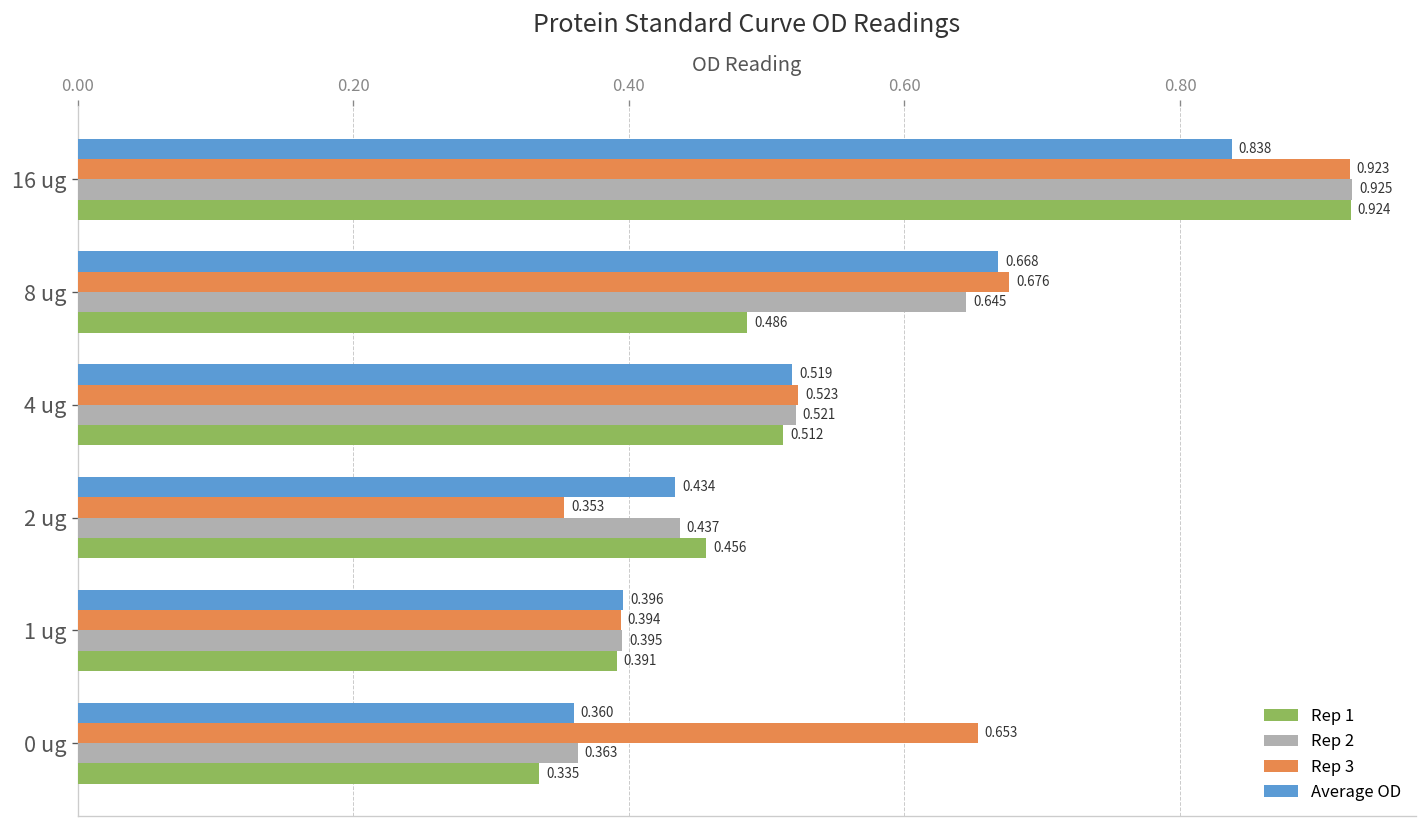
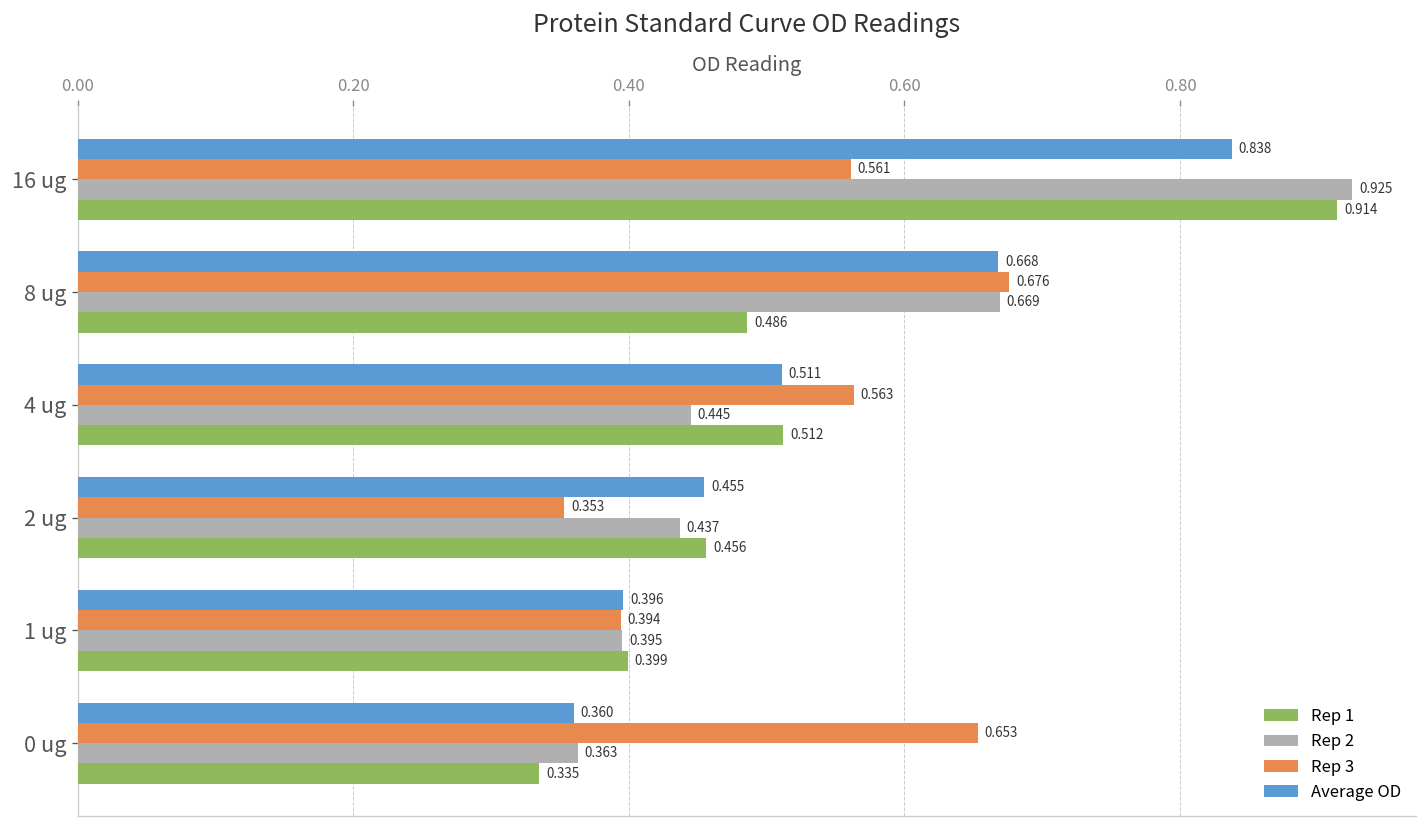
Rep 3, 16 ug: 0.923 -> 0.561
Rep 1, 16 ug: 0.924 -> 0.914
Rep 2, 8 ug: 0.645 -> 0.669
Average OD, 4 ug: 0.519 -> 0.511
Rep 3, 4 ug: 0.523 -> 0.563
Rep 2, 4 ug: 0.521 -> 0.445
Average OD, 2 ug: 0.434 -> 0.455
Rep 1, 1 ug: 0.391 -> 0.399
